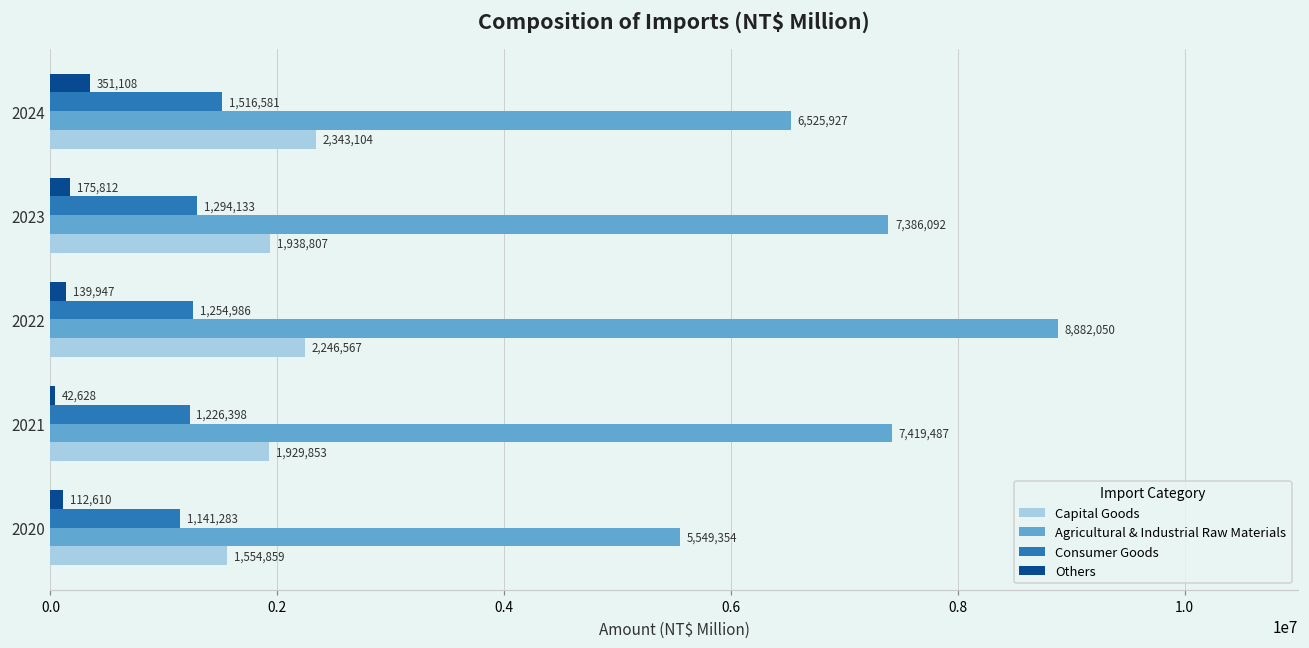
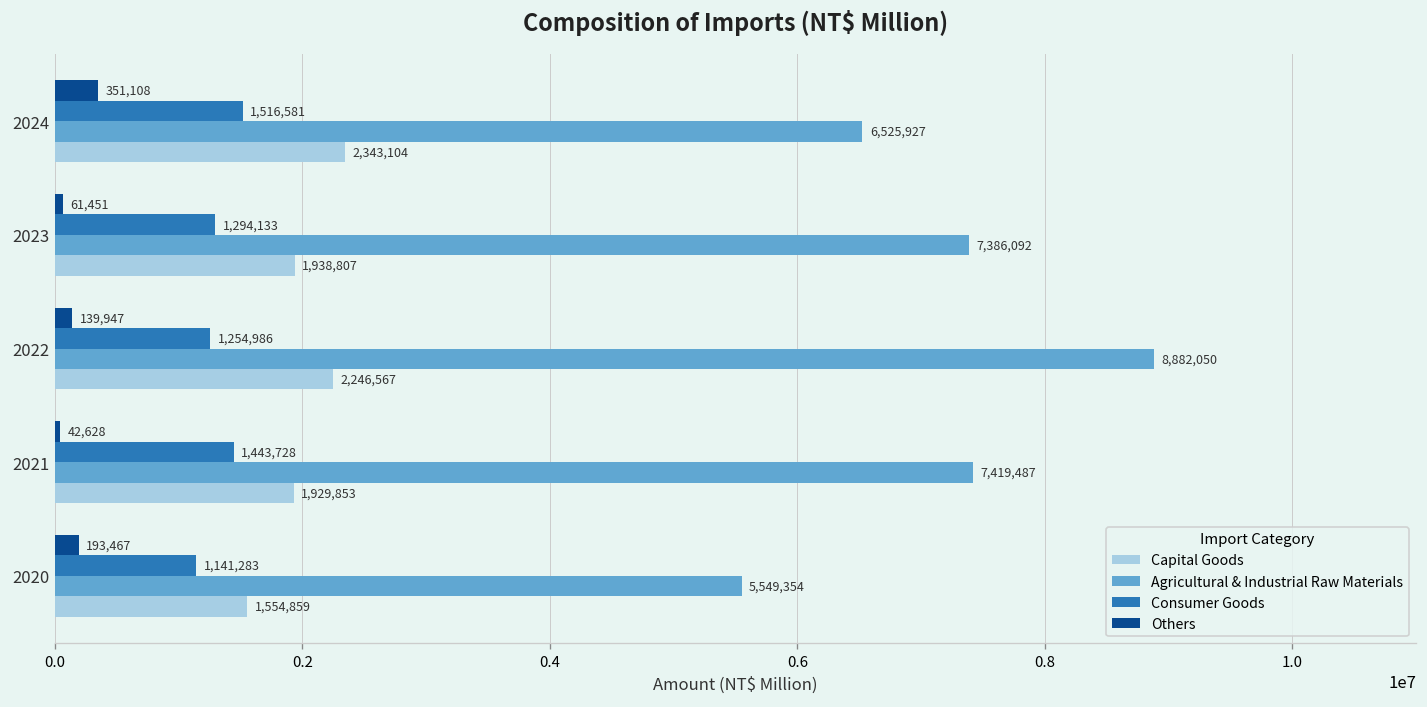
Others, 2023: 175,812 -> 61,451
Consumer Goods, 2021: 1,226,398 -> 1,443,728
Others, 2020: 112,610 -> 193,467
